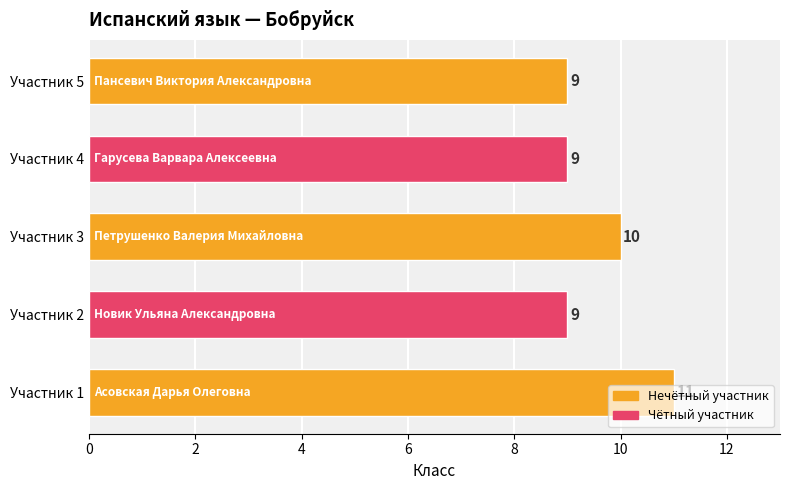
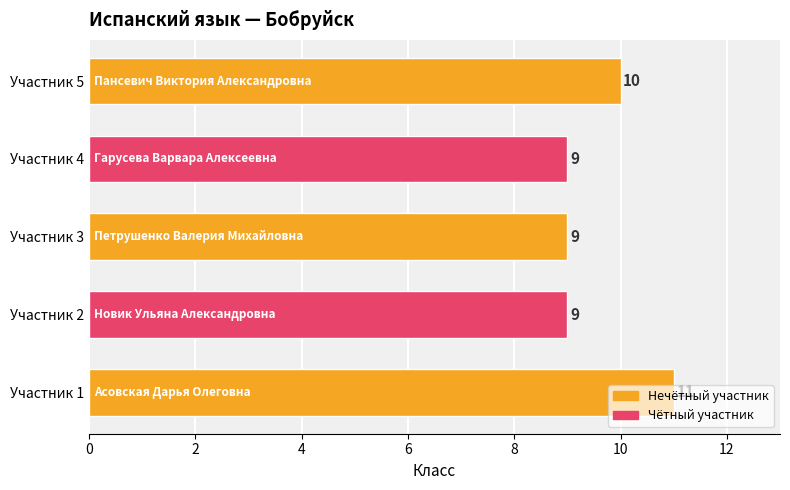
Участник 5: 9 -> 10
Участник 3: 10 -> 9
